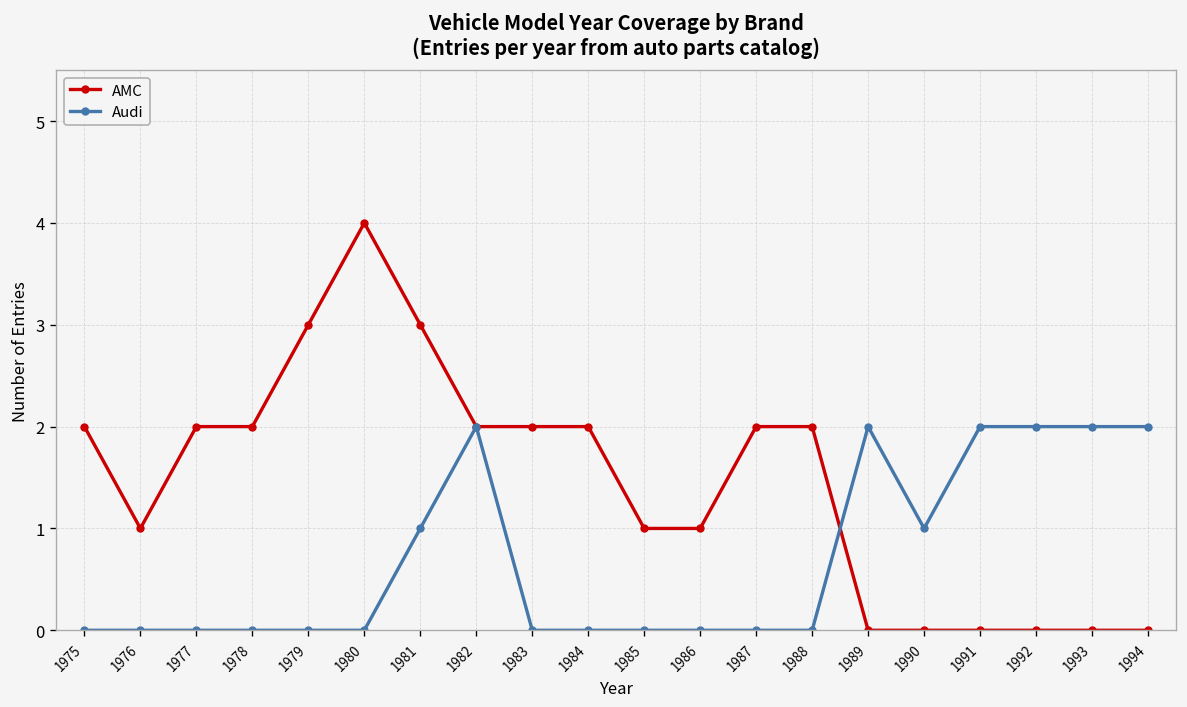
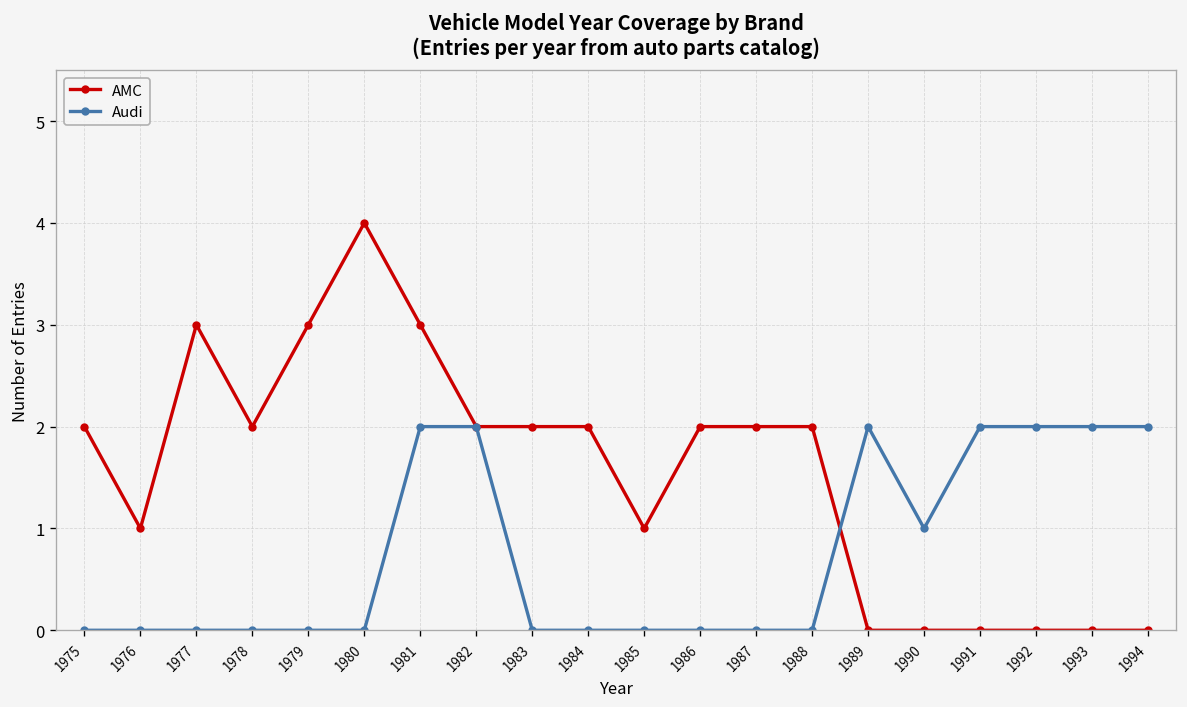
AMC, 1977: 2 -> 3
Audi, 1981: 1 -> 2
AMC, 1986: 1 -> 2
